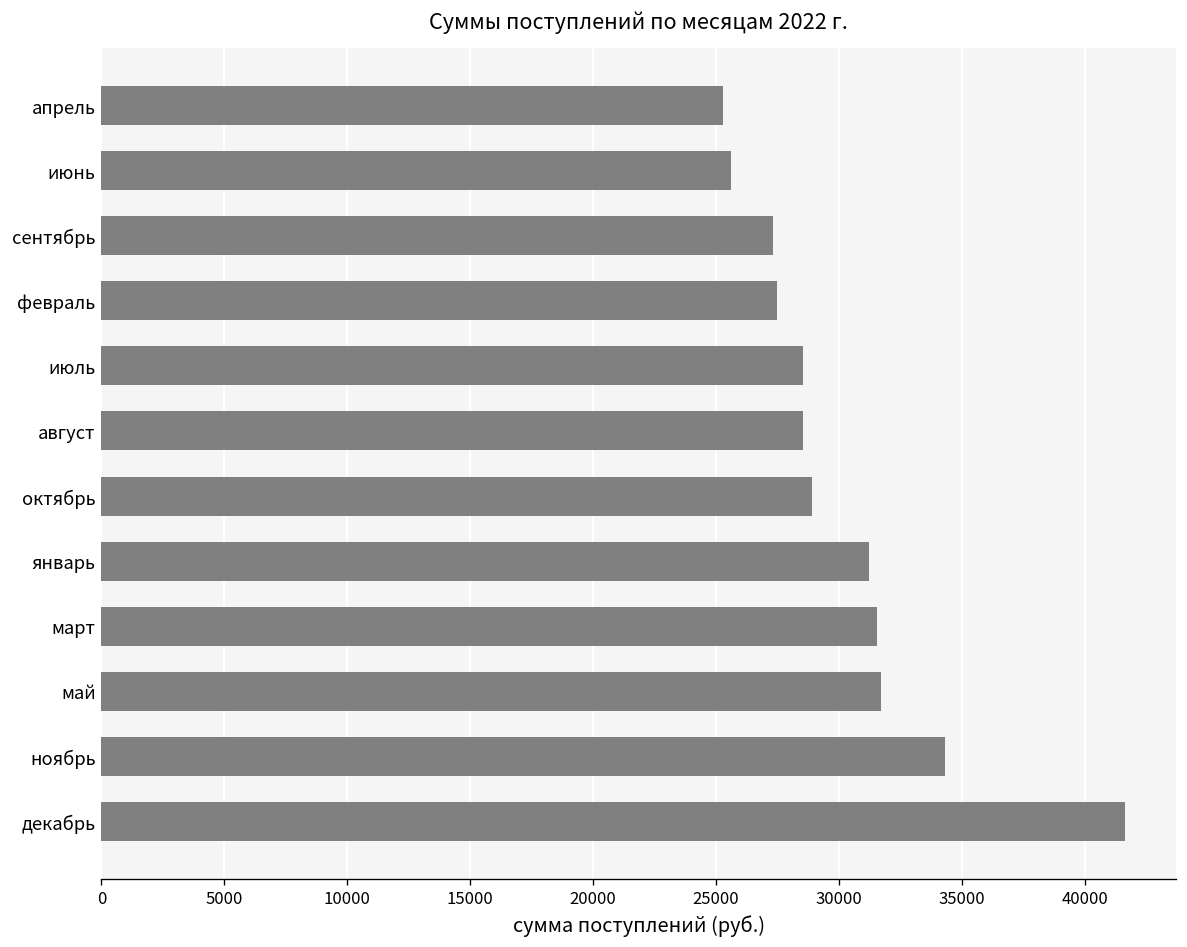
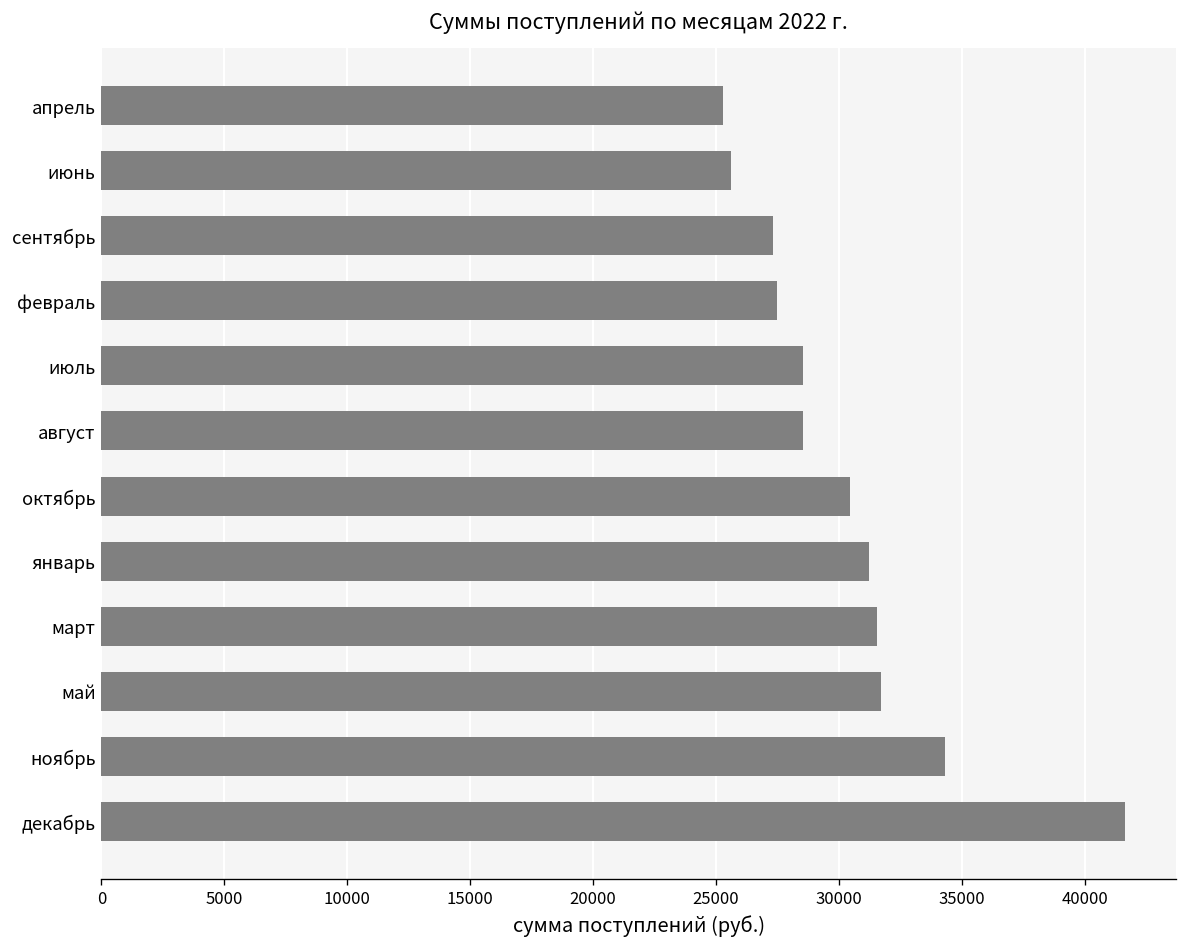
октябрь: 28900 -> 30500
